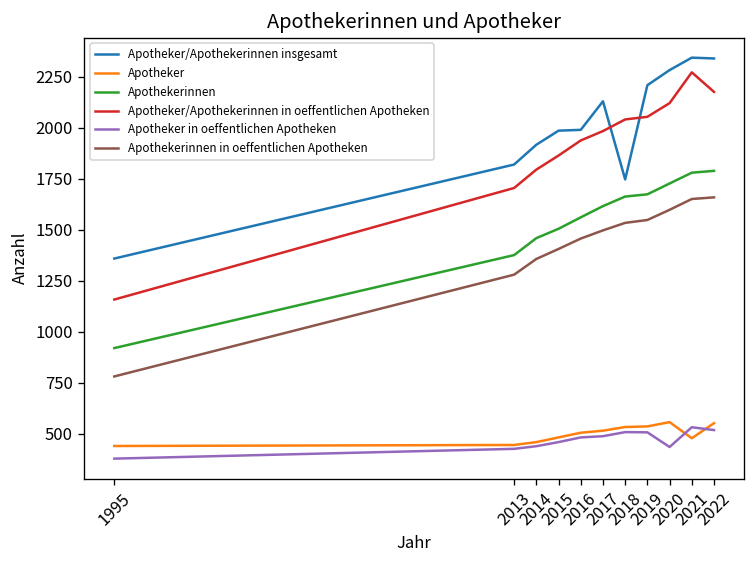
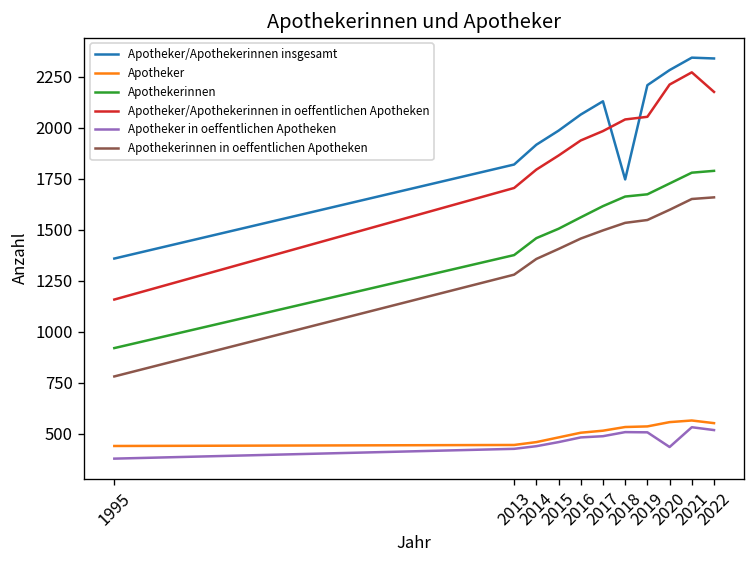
Apotheker/Apothekerinnen insgesamt, 2016: 1990 -> 2060
Apotheker/Apothekerinnen in oeffentlichen Apotheken, 2020: 2120 -> 2210
Apotheker, 2021: 480 -> 560
